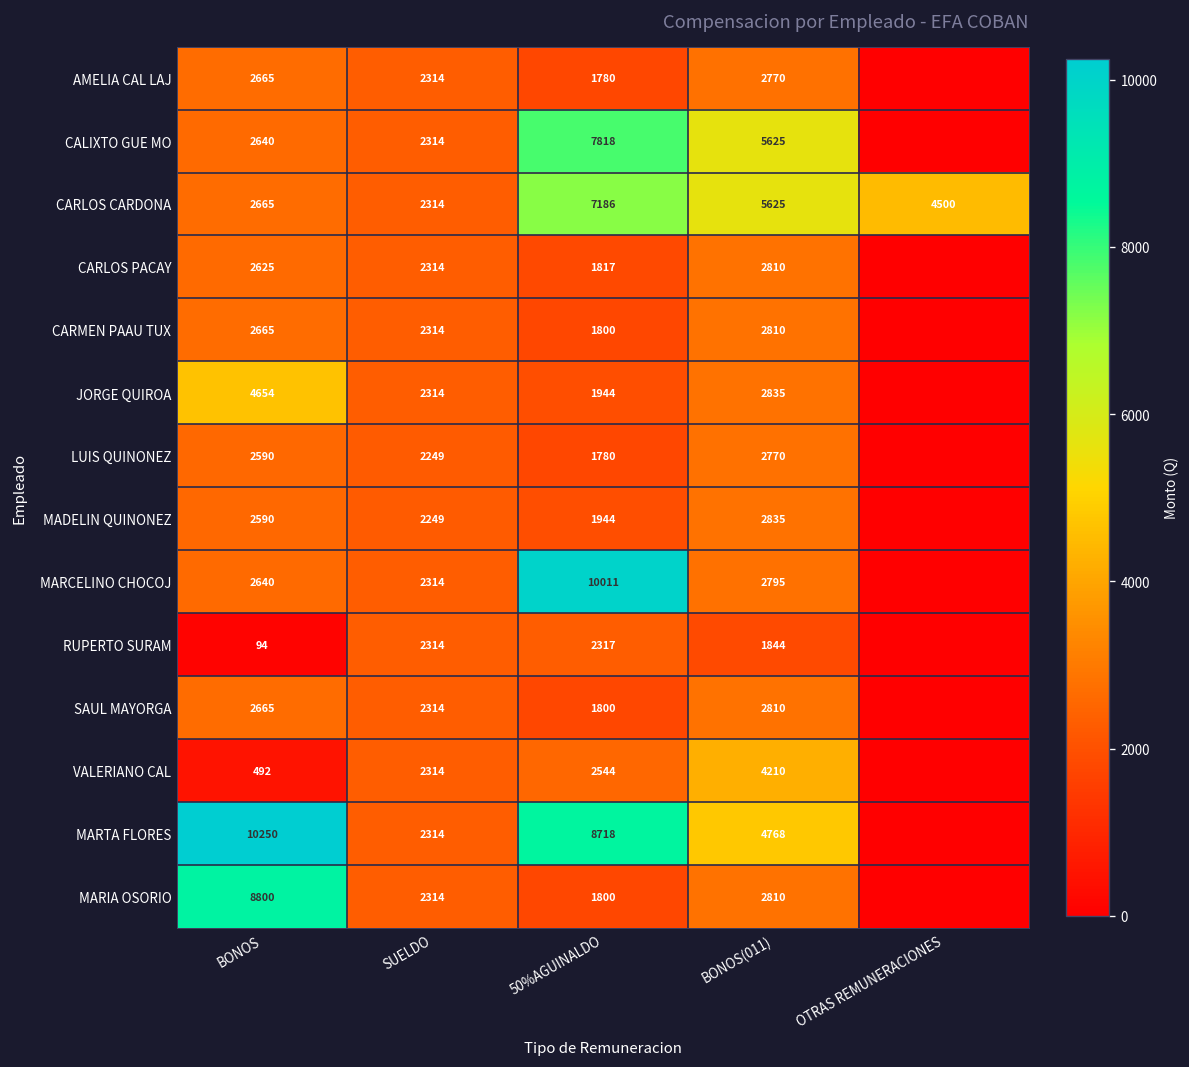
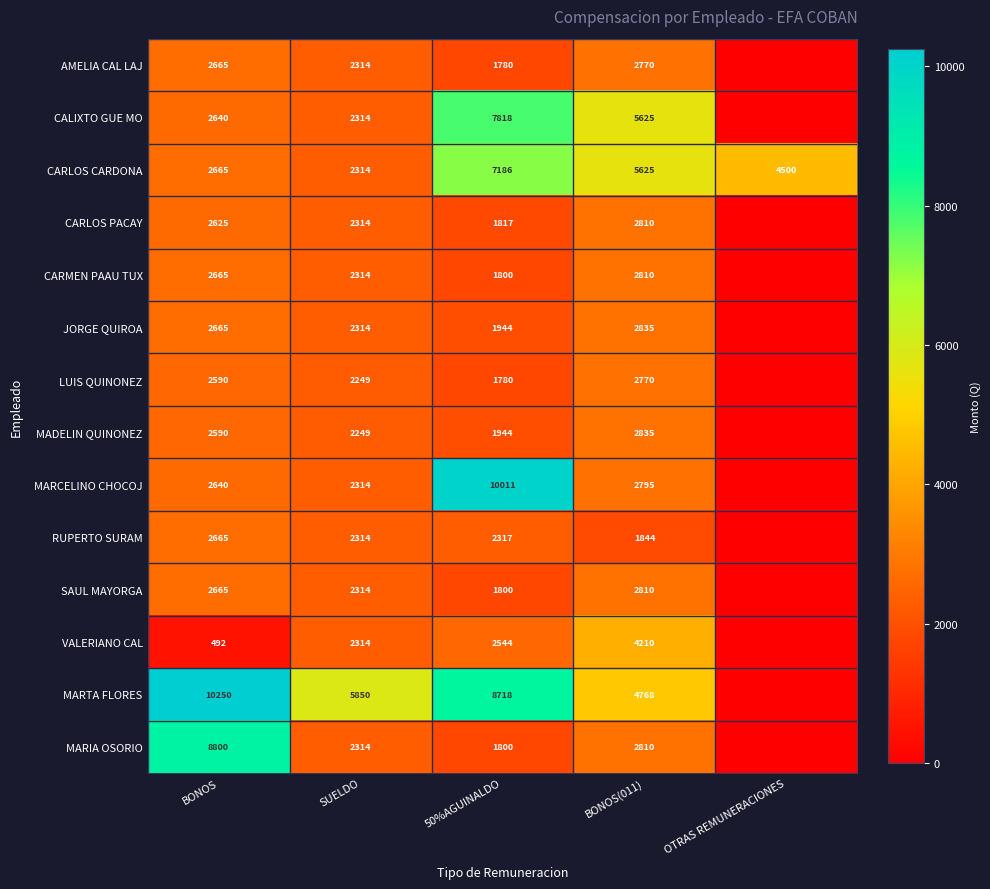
JORGE QUIROA, BONOS: 4654 -> 2665
RUPERTO SURAM, BONOS: 94 -> 2665
MARTA FLORES, SUELDO: 2314 -> 5850
